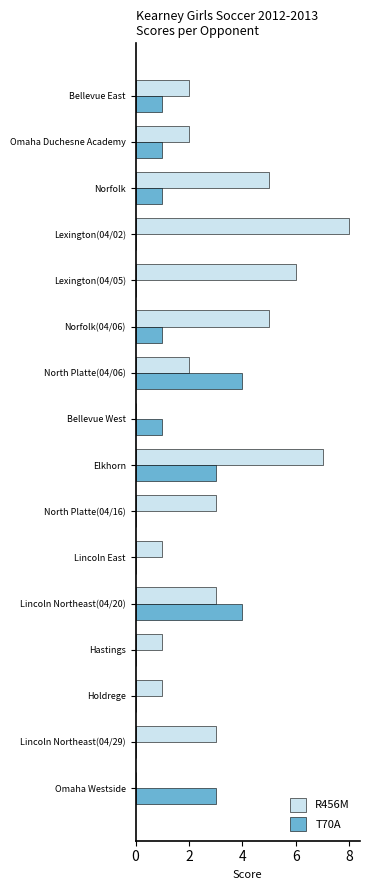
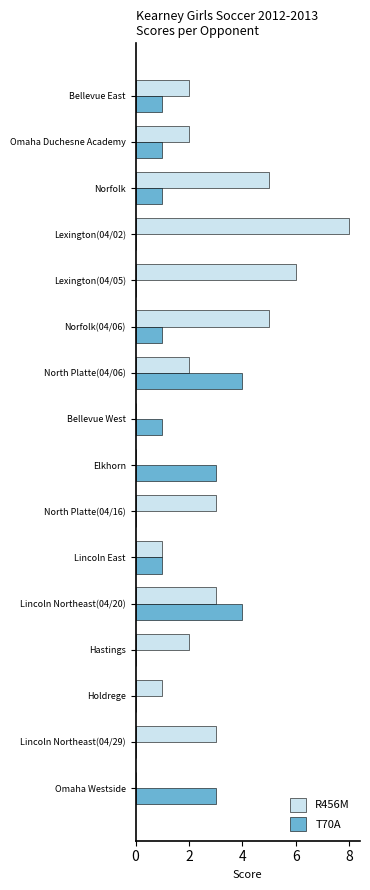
R456M, Elkhorn: 7 -> 0
T70A, Lincoln East: 0 -> 1
R456M, Hastings: 1 -> 2
